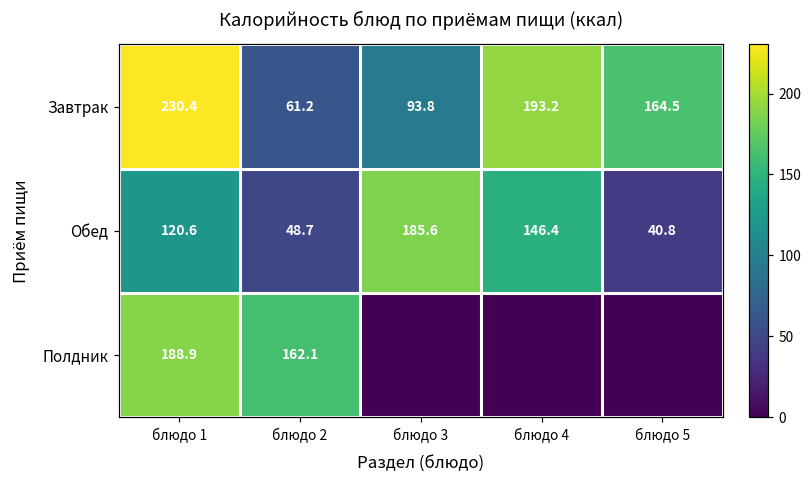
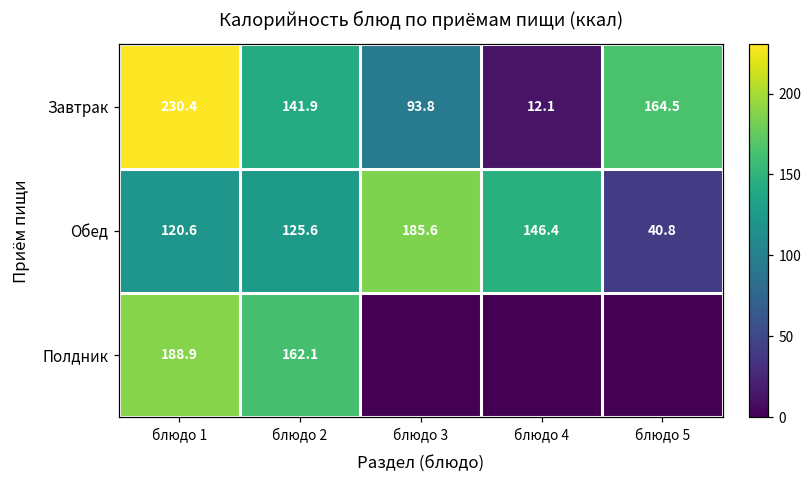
Завтрак, блюдо 2: 61.2 -> 141.9
Завтрак, блюдо 4: 193.2 -> 12.1
Обед, блюдо 2: 48.7 -> 125.6
